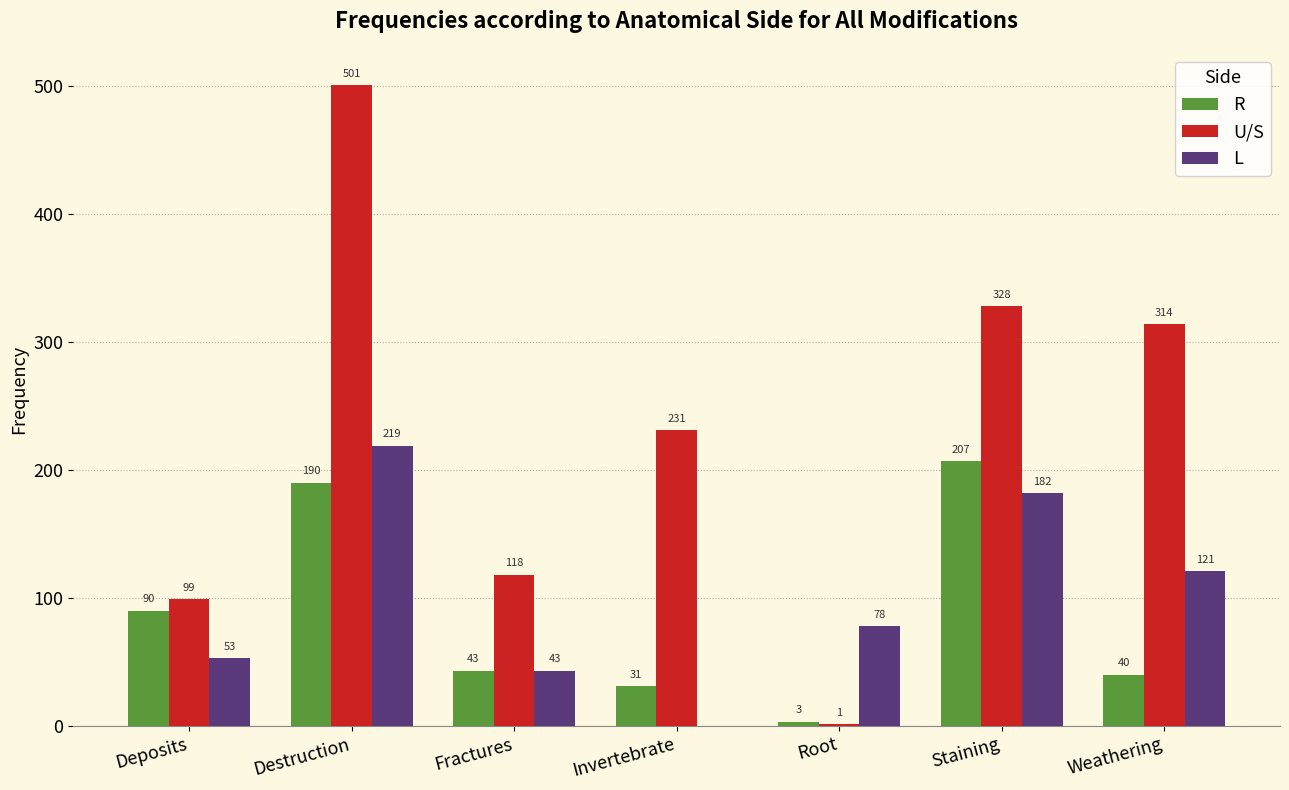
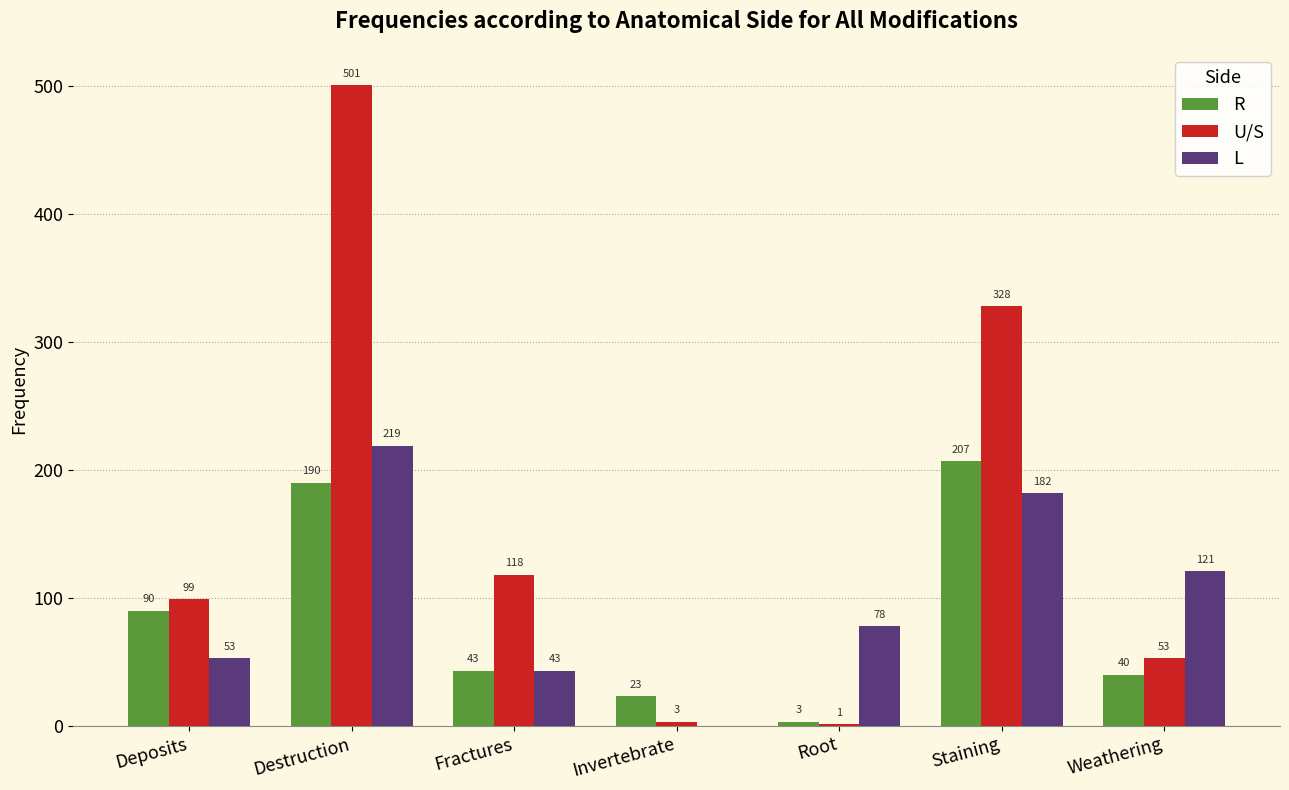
R, Invertebrate: 31 -> 23
U/S, Invertebrate: 231 -> 3
U/S, Weathering: 314 -> 53
